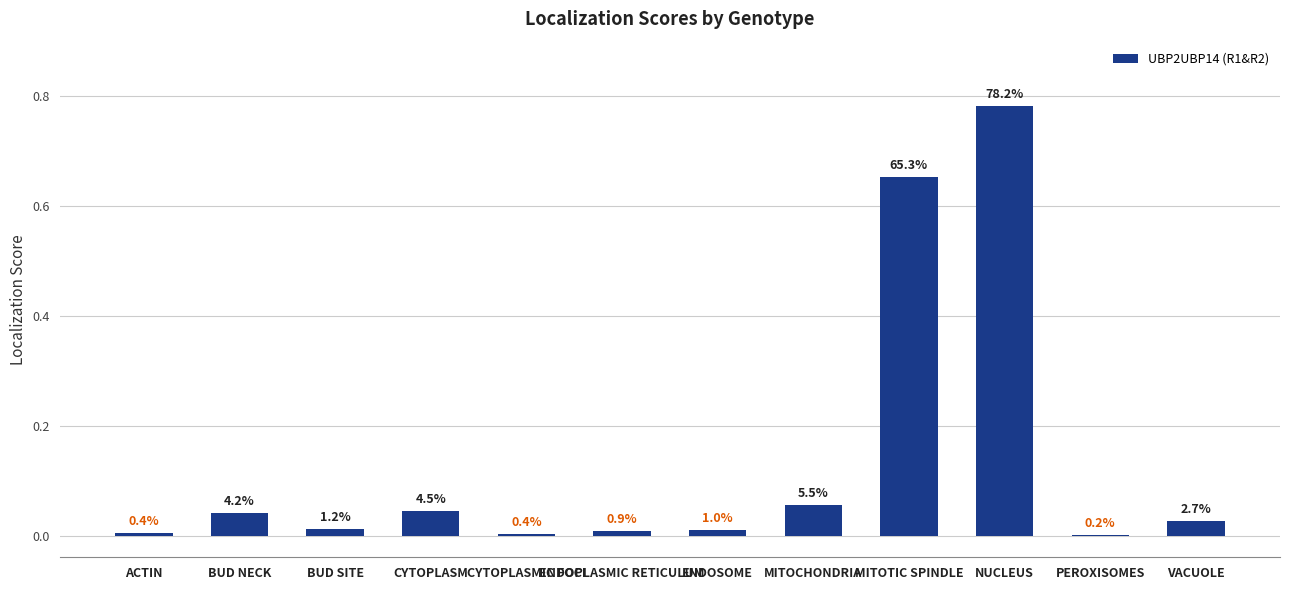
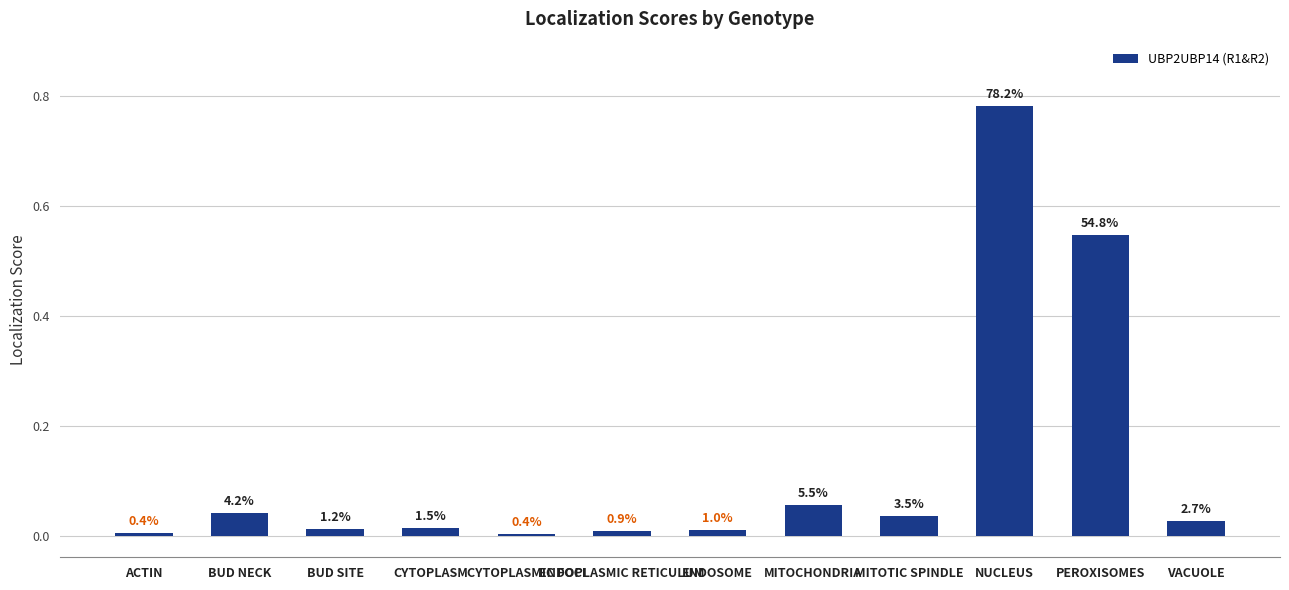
CYTOPLASM: 4.5% -> 1.5%
MITOTIC SPINDLE: 65.3% -> 3.5%
PEROXISOMES: 0.2% -> 54.8%
